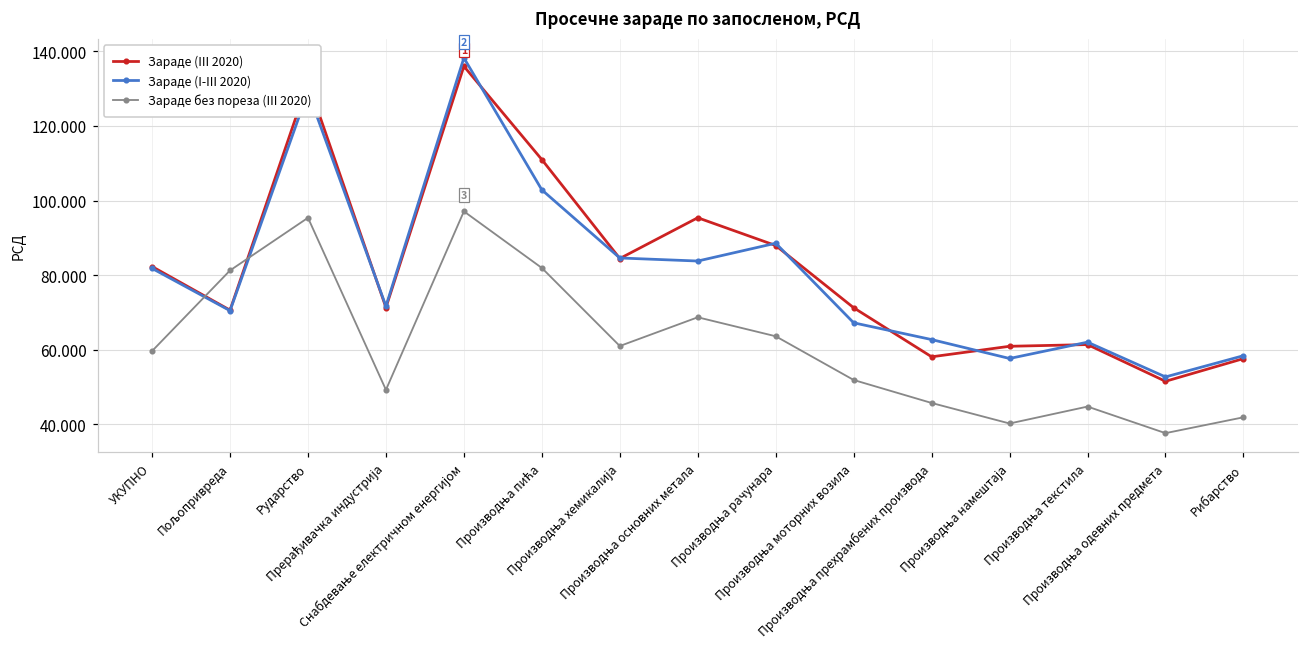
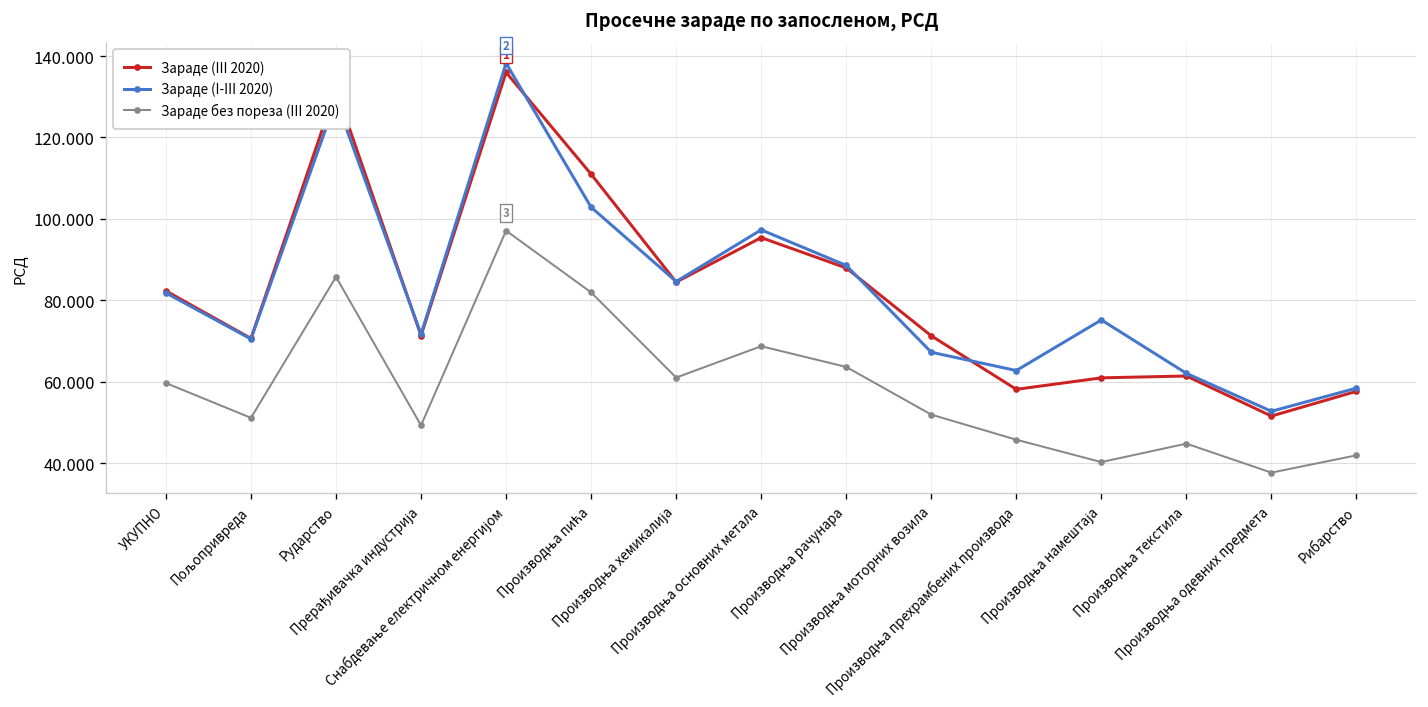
Зараде без пореза (III 2020), Пољопривреда: 81 -> 51
Зараде без пореза (III 2020), Рударство: 95 -> 86
Зараде (I-III 2020), Производња основних метала: 84 -> 97
Зараде (I-III 2020), Производња намештаја: 58 -> 75
